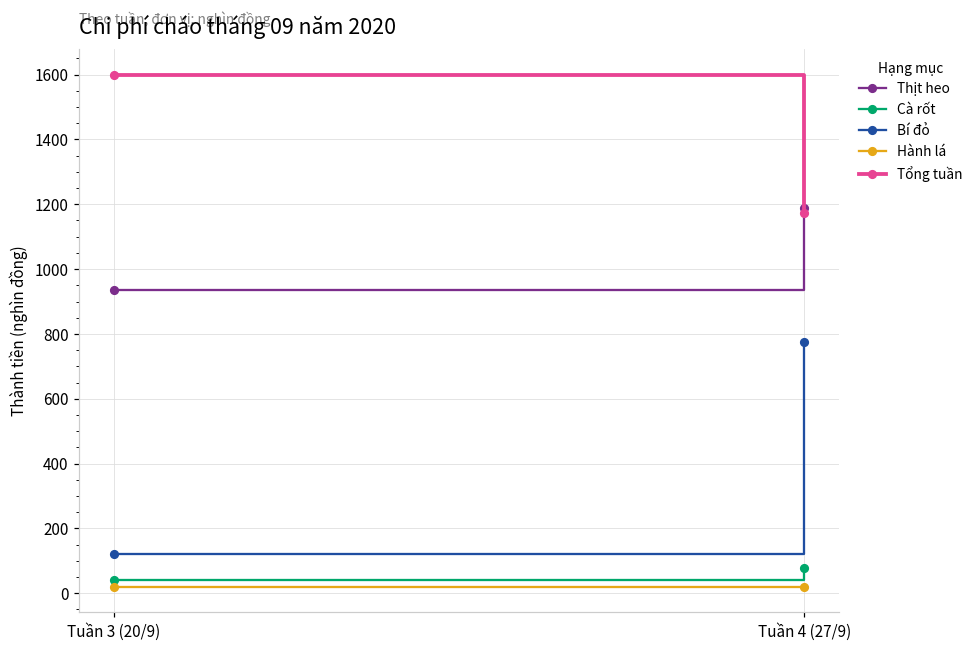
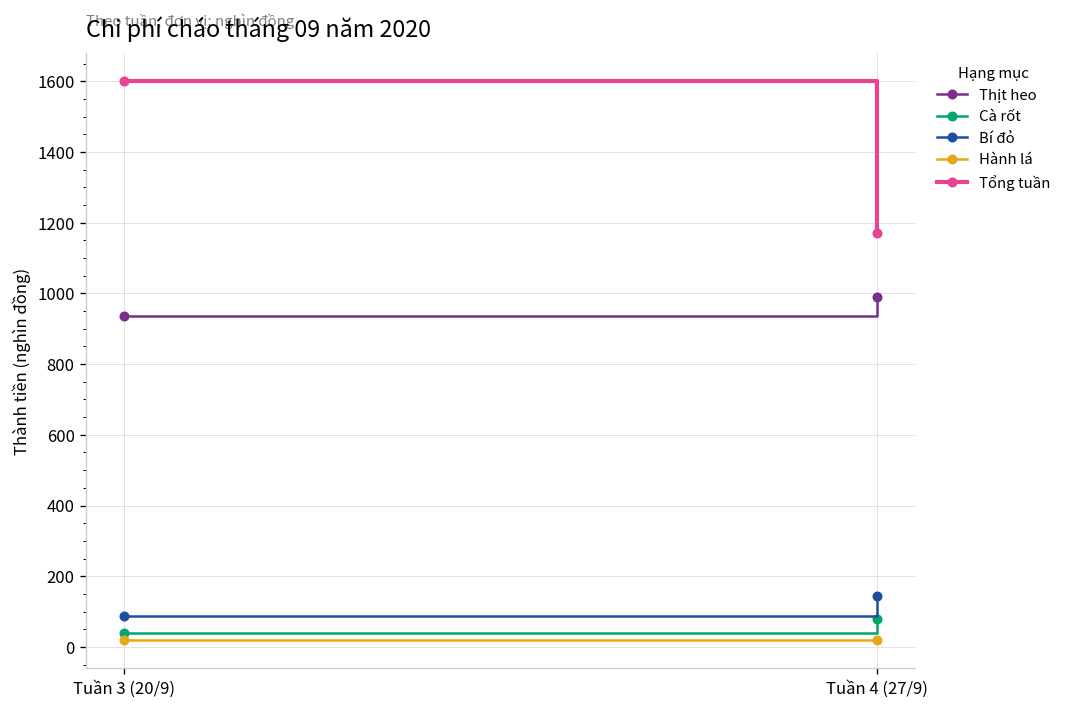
Bí đỏ, Tuần 3 (20/9): 120 -> 90
Thịt heo, Tuần 4 (27/9): 1190 -> 990
Bí đỏ, Tuần 4 (27/9): 780 -> 140
